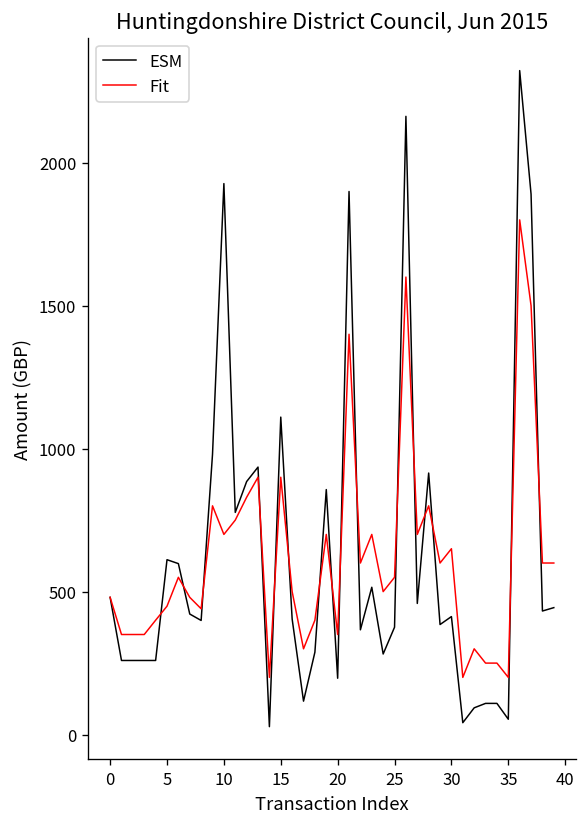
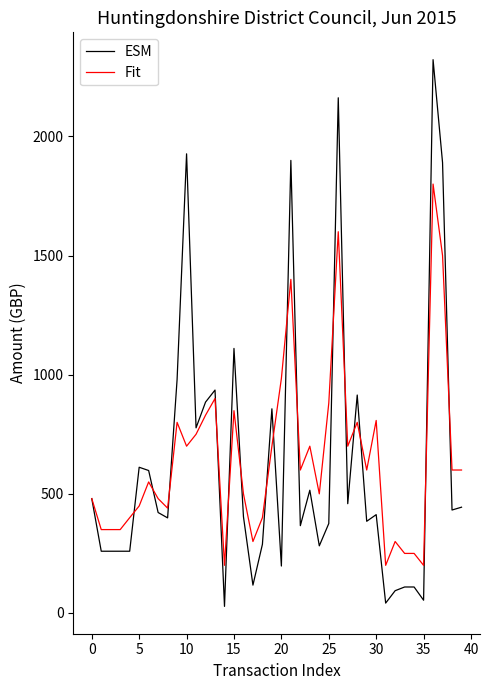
Fit, 15: 900 -> 850
Fit, 20: 350 -> 980
Fit, 25: 550 -> 880
Fit, 30: 650 -> 810
